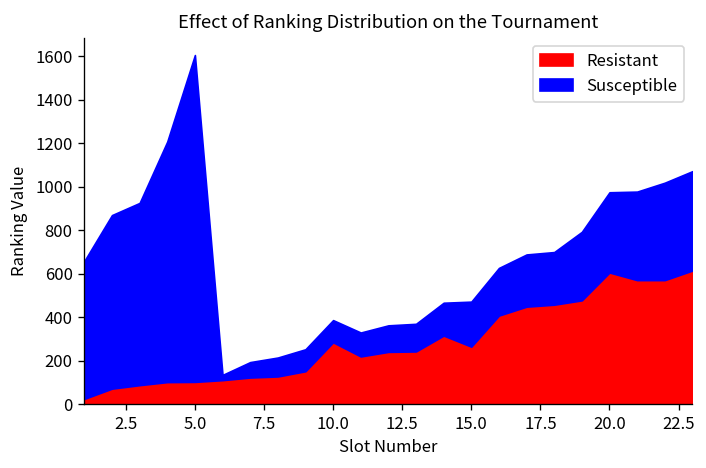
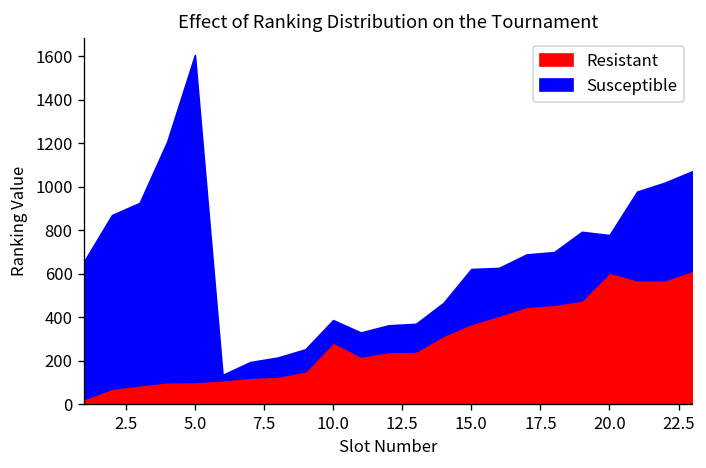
Resistant, 15.0: 260 -> 370
Susceptible, 15.0: 210 -> 250
Susceptible, 20.0: 370 -> 170
